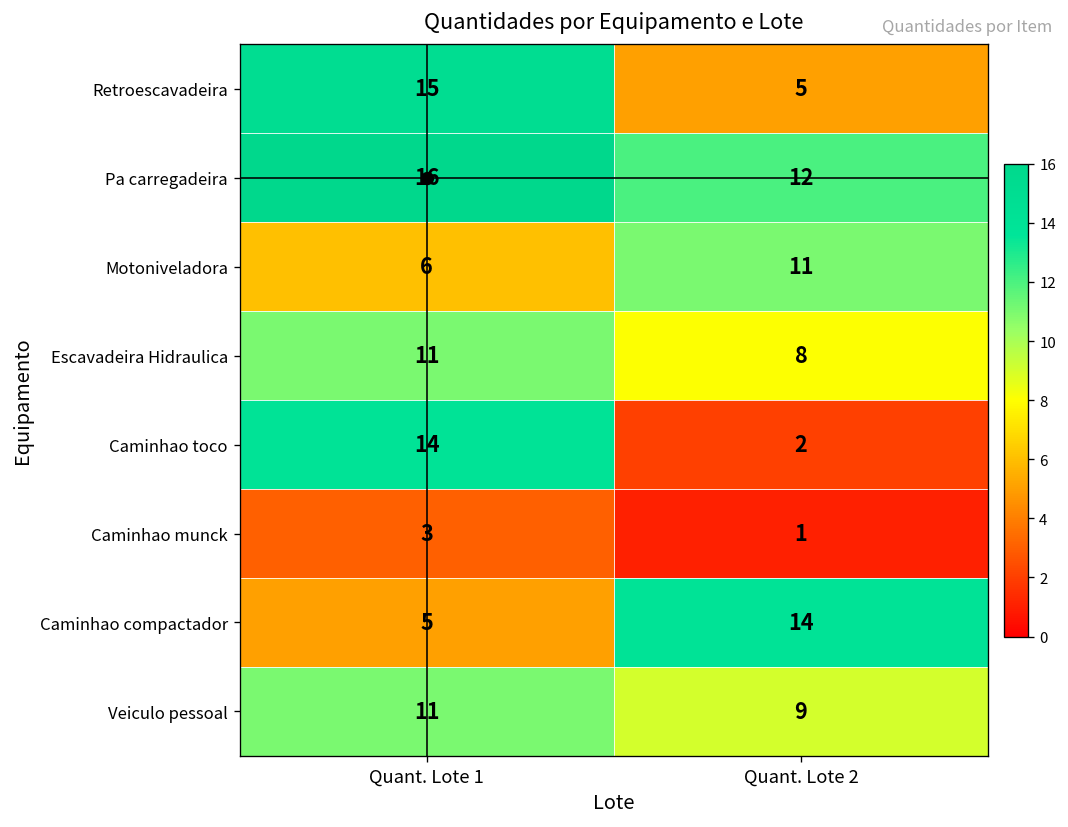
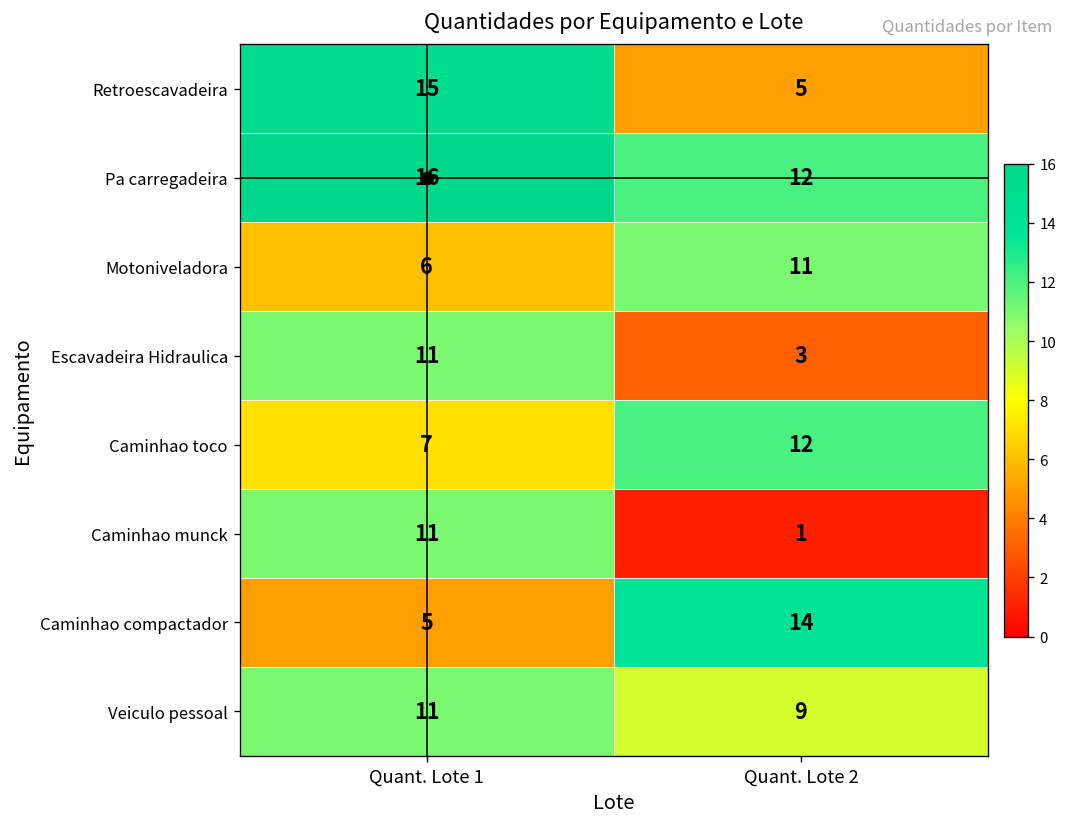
Escavadeira Hidraulica, Quant. Lote 2: 8 -> 3
Caminhao toco, Quant. Lote 1: 14 -> 7
Caminhao toco, Quant. Lote 2: 2 -> 12
Caminhao munck, Quant. Lote 1: 3 -> 11
